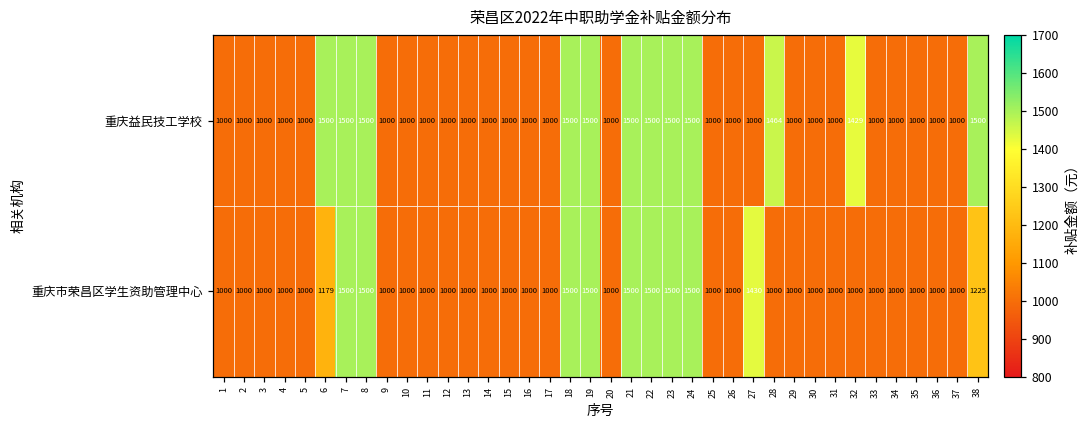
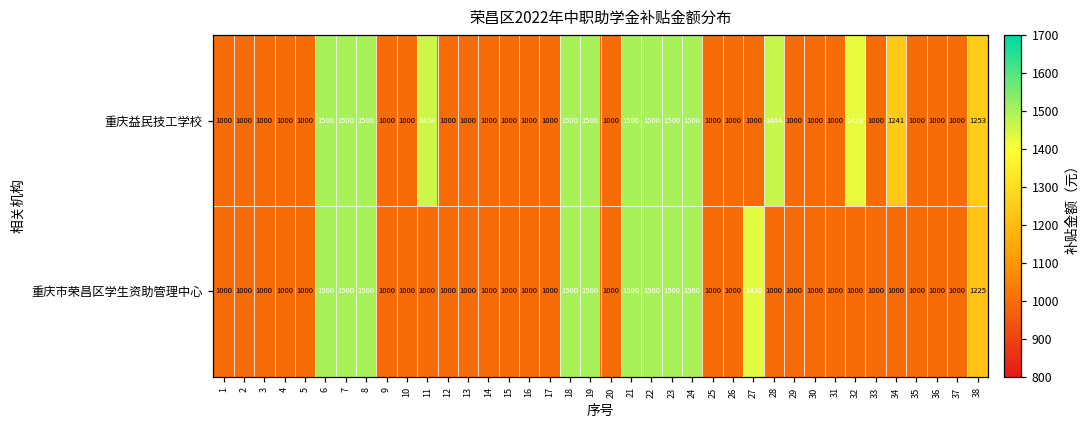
重庆益民技工学校, 11: 1000 -> 1458
重庆益民技工学校, 34: 1000 -> 1241
重庆益民技工学校, 38: 1500 -> 1253
重庆市荣昌区学生资助管理中心, 6: 1179 -> 1500
